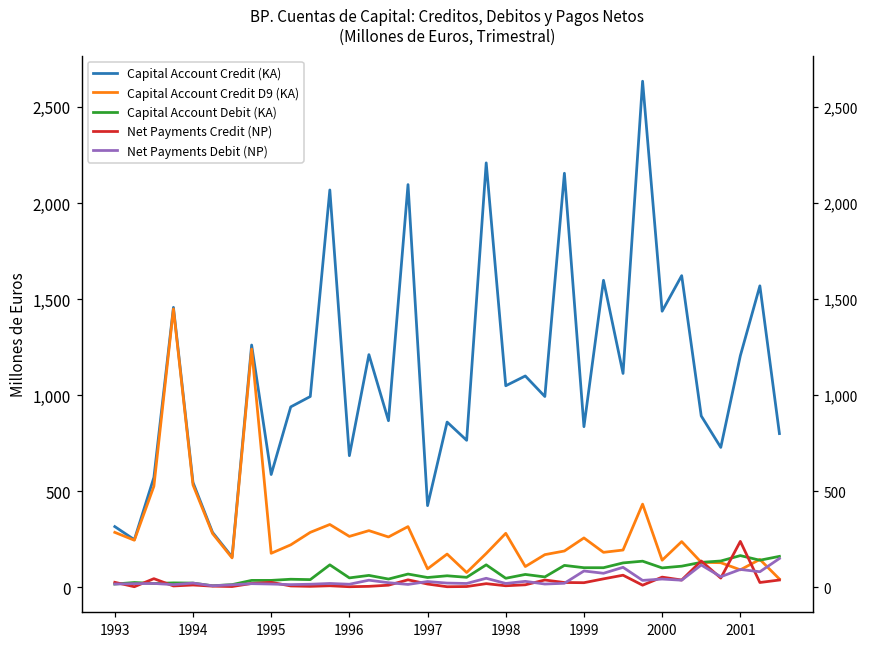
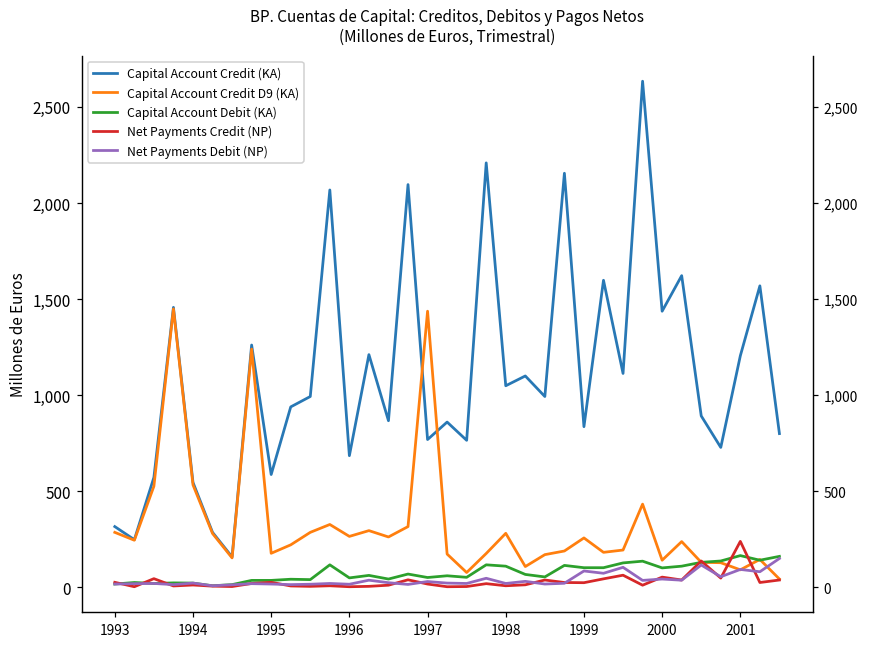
Capital Account Credit (KA), 1997: 430 -> 770
Capital Account Credit D9 (KA), 1997: 100 -> 1,440
Capital Account Debit (KA), 1998: 50 -> 110
